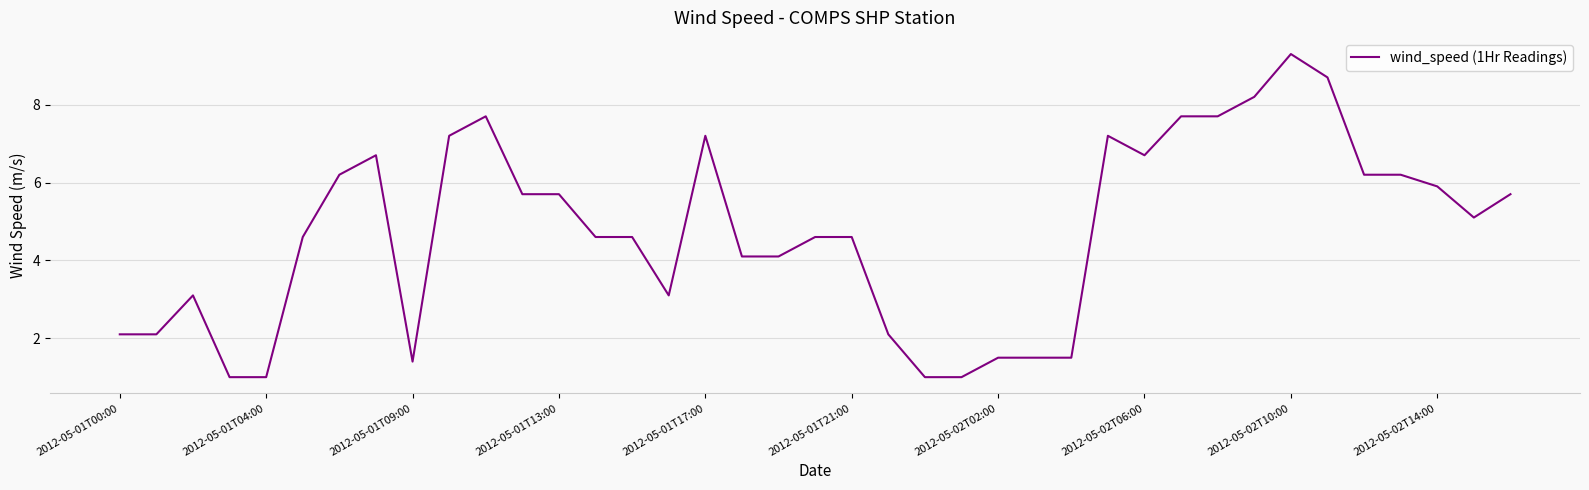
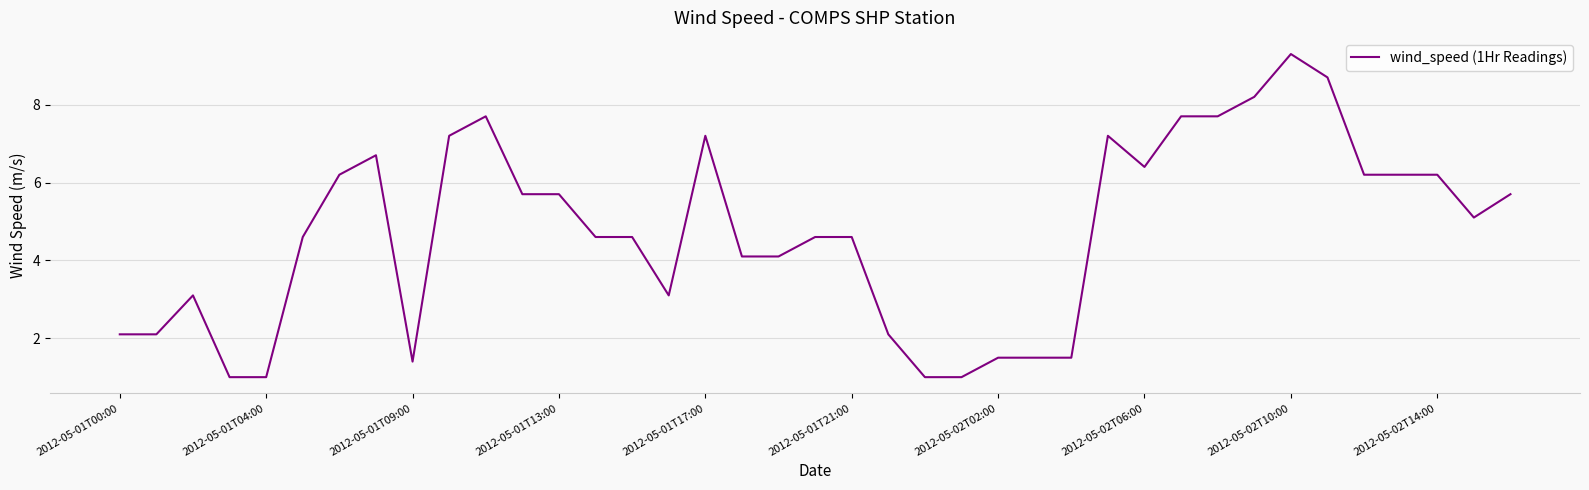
2012-05-02T06:00: 6.7 -> 6.4
2012-05-02T14:00: 5.9 -> 6.2
